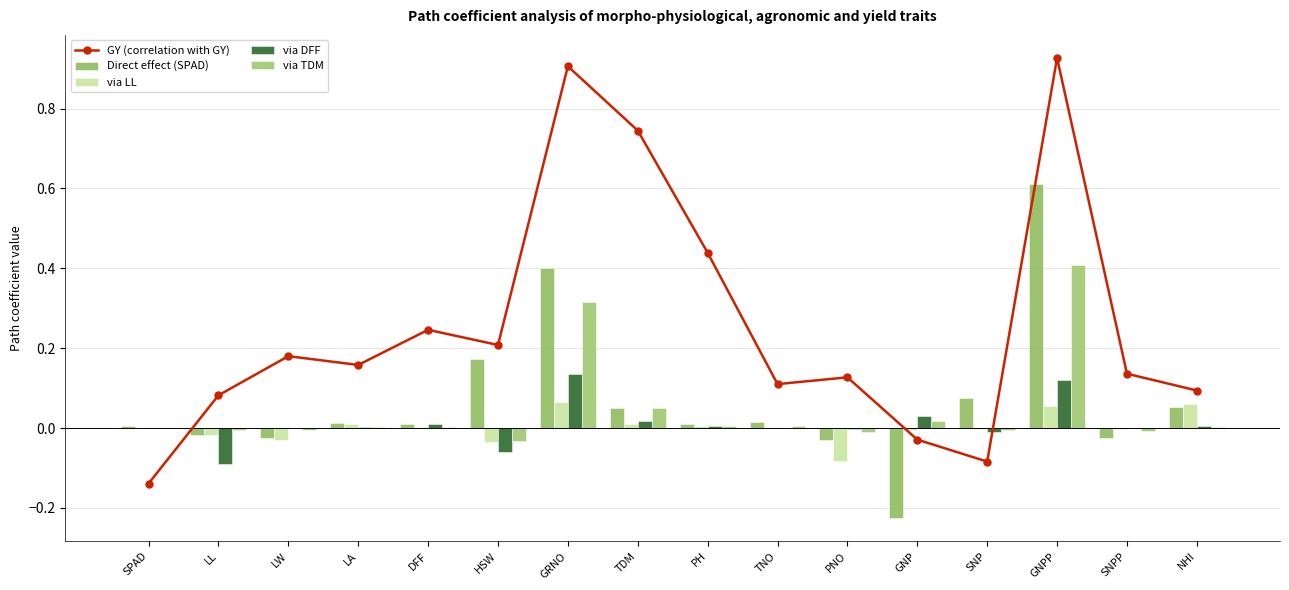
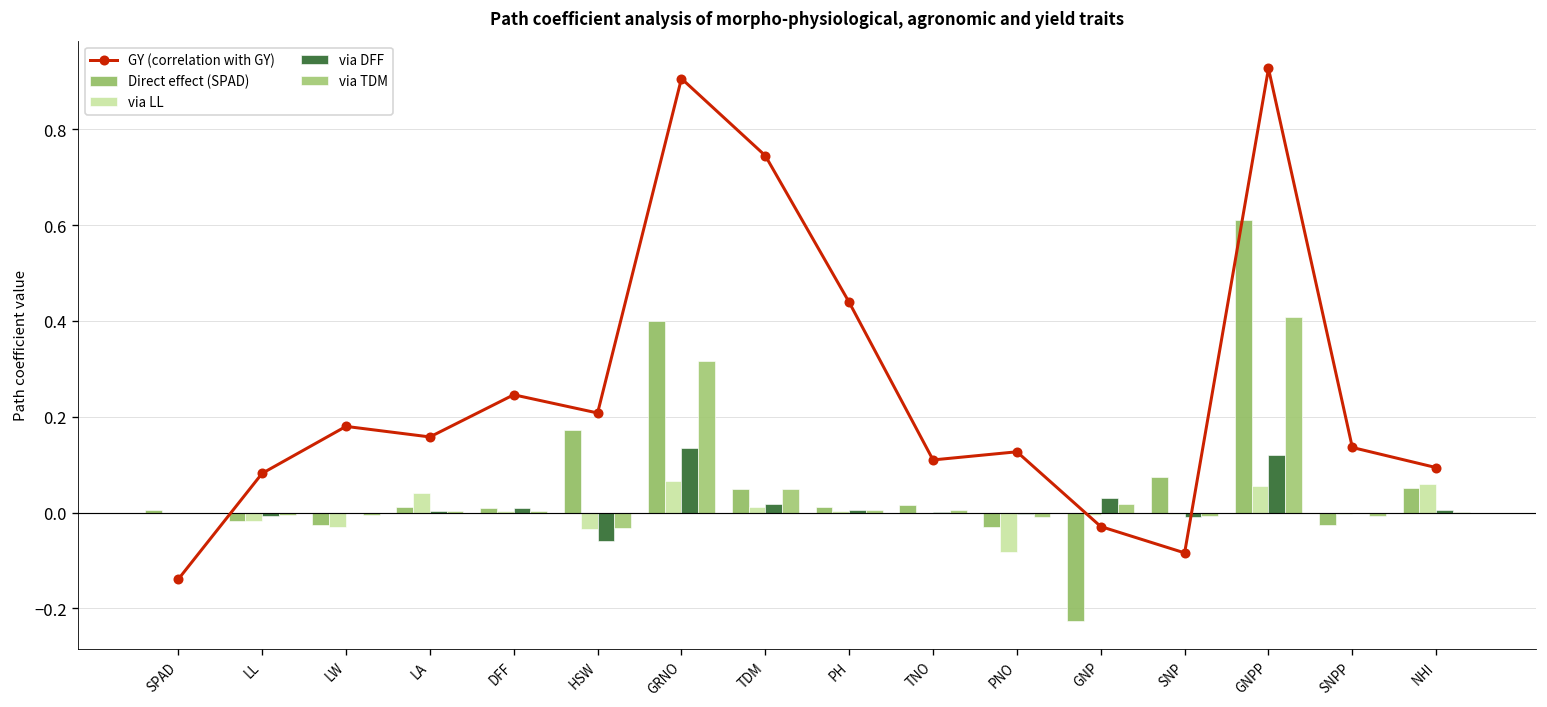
via DFF, LL: -0.09 -> -0.01
via LL, LA: 0.01 -> 0.04
